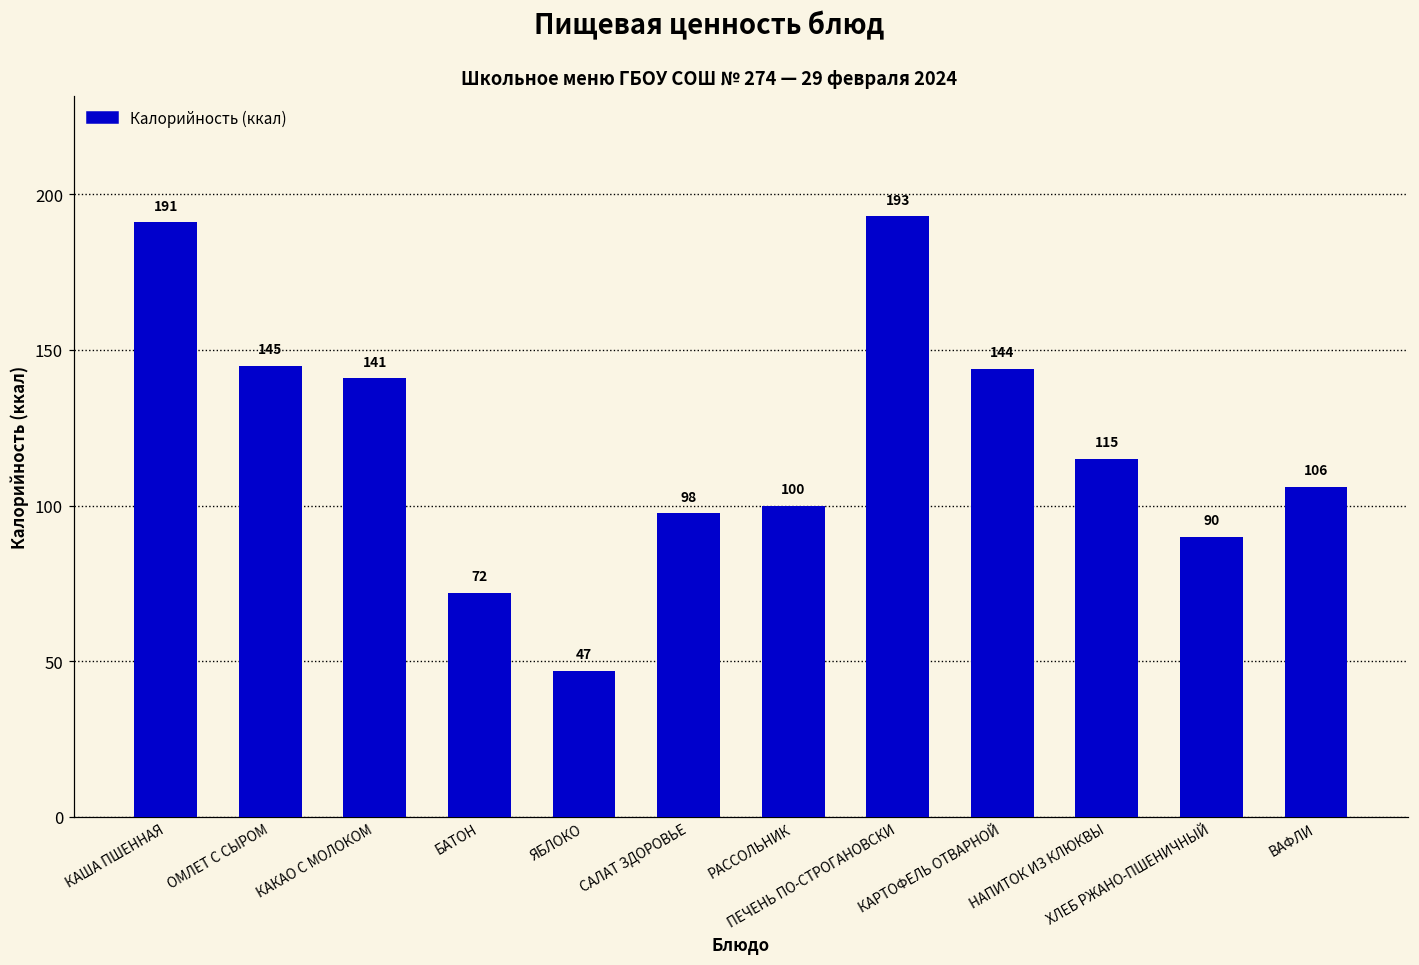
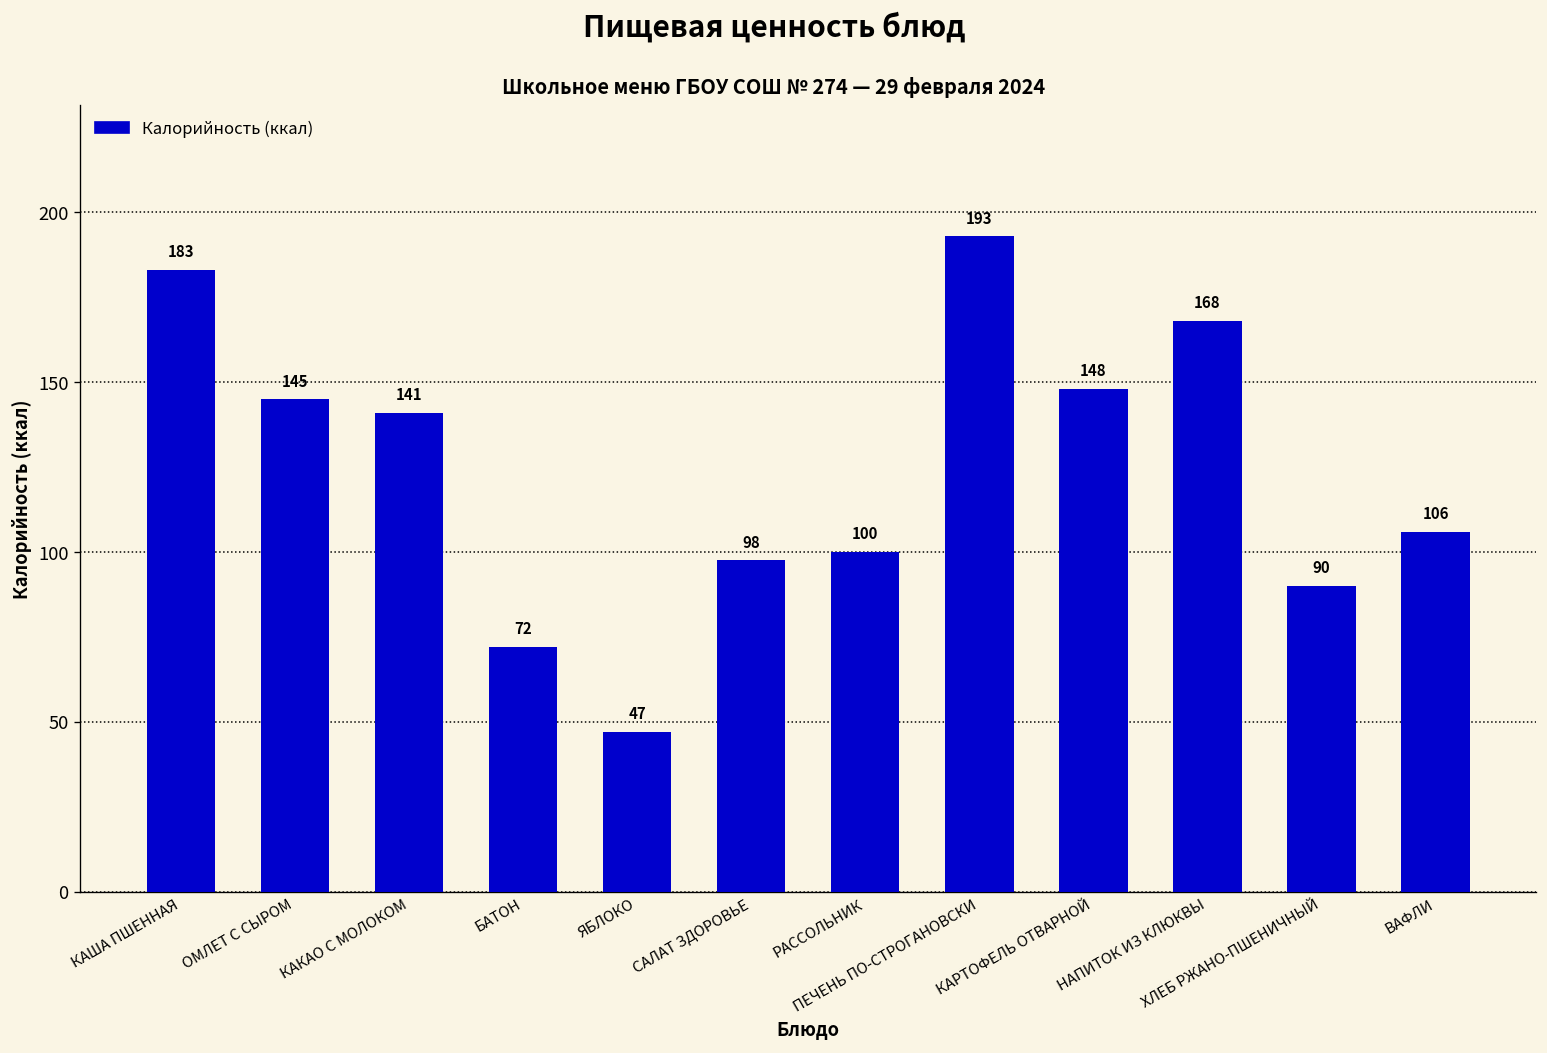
КАША ПШЕННАЯ: 191 -> 183
КАРТОФЕЛЬ ОТВАРНОЙ: 144 -> 148
НАПИТОК ИЗ КЛЮКВЫ: 115 -> 168
